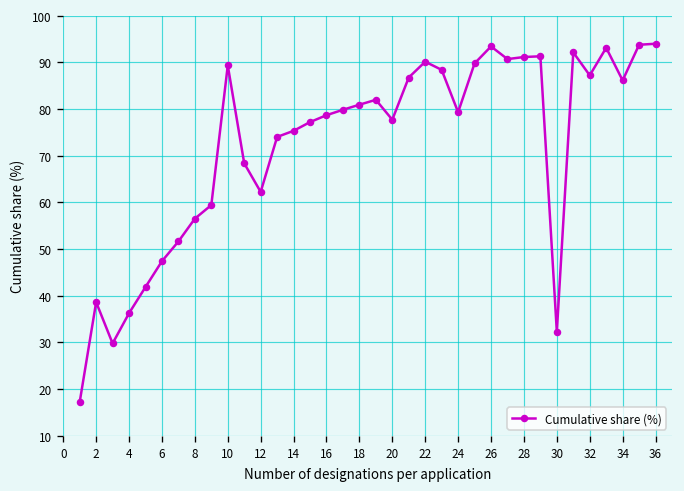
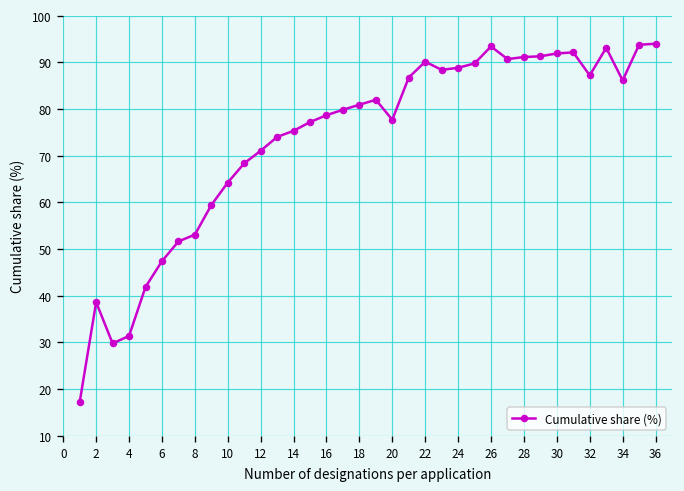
4: 36 -> 31
8: 57 -> 53
10: 89 -> 64
12: 62 -> 71
24: 79 -> 89
30: 32 -> 92
